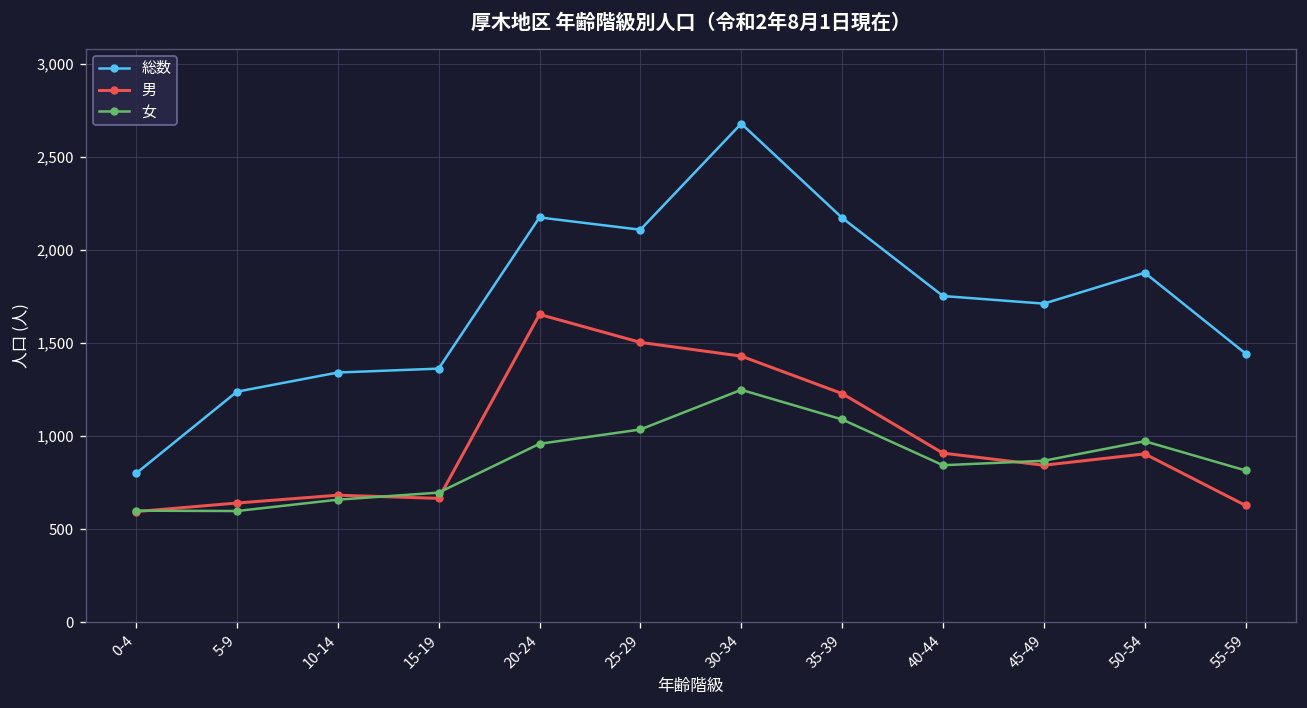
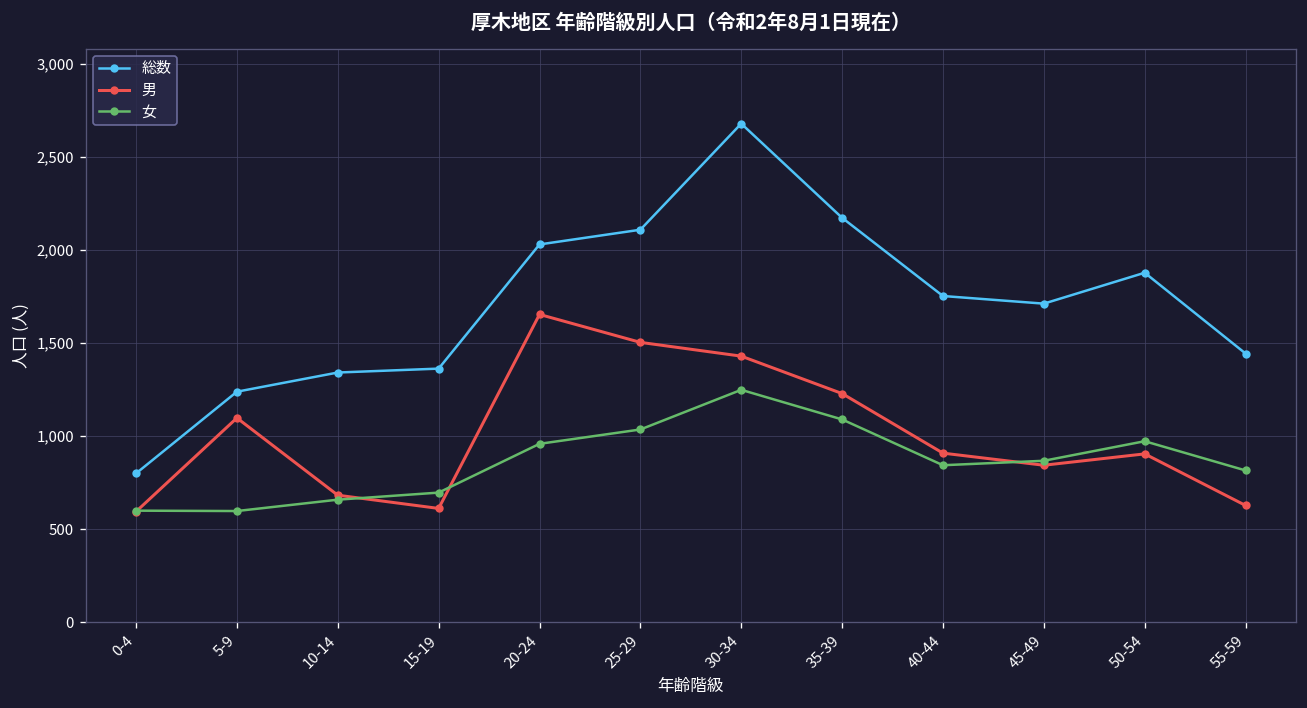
男, 5-9: 640 -> 1,100
男, 15-19: 670 -> 610
総数, 20-24: 2,180 -> 2,030
